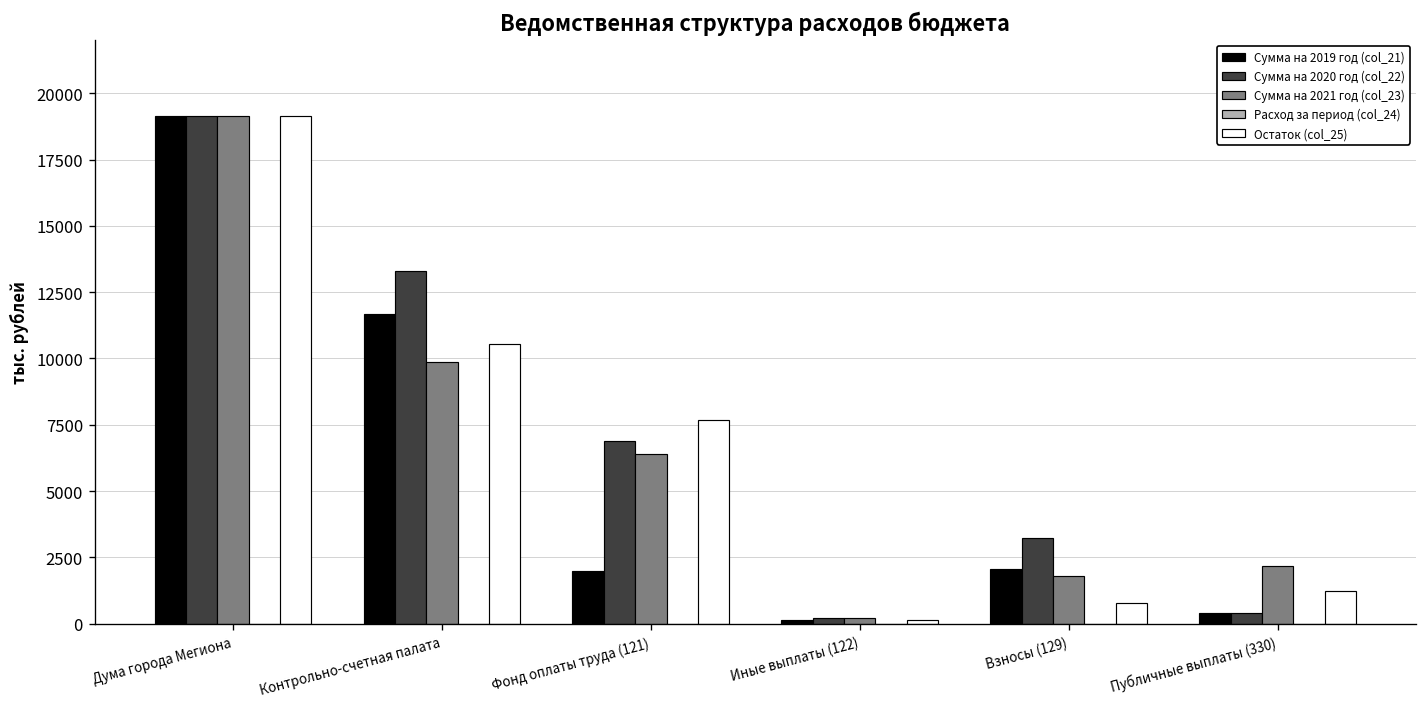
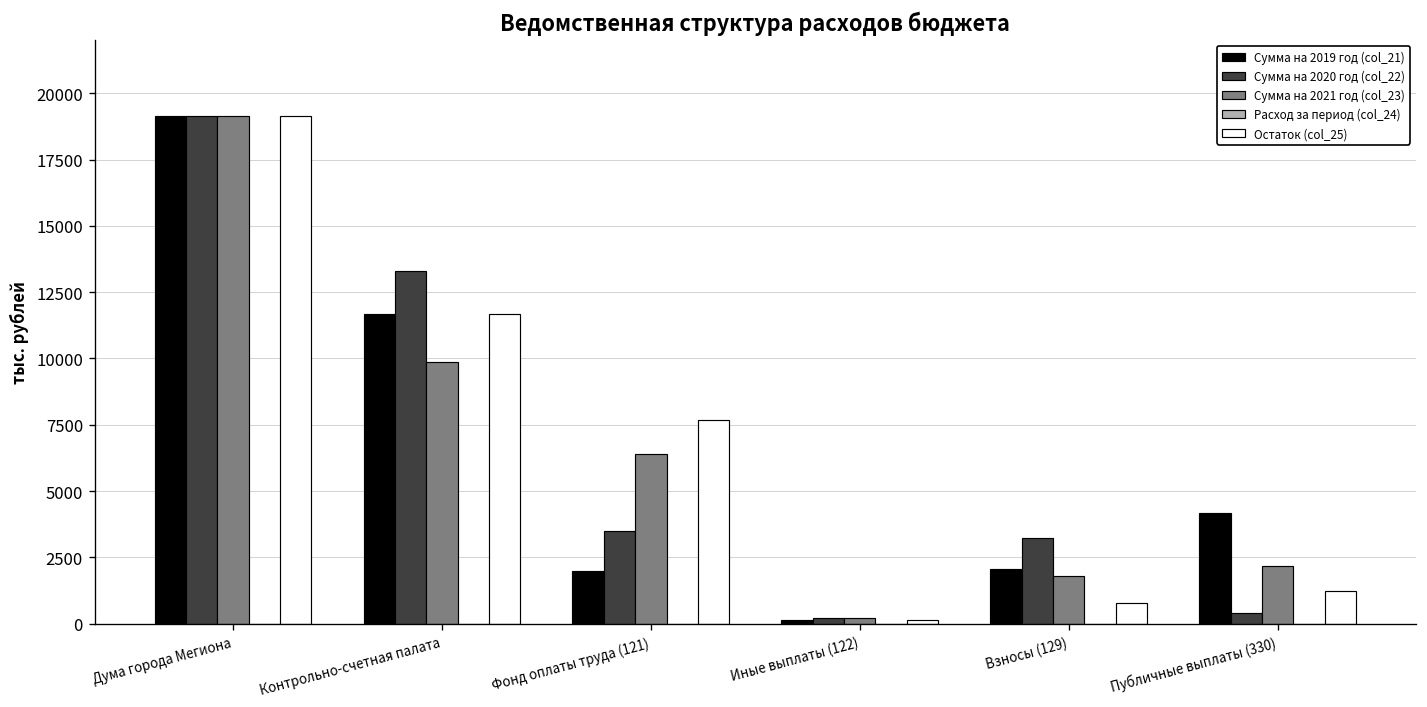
Остаток (col_25), Контрольно-счетная палата: 10500 -> 11700
Сумма на 2020 год (col_22), Фонд оплаты труда (121): 6900 -> 3500
Сумма на 2019 год (col_21), Публичные выплаты (330): 400 -> 4200
